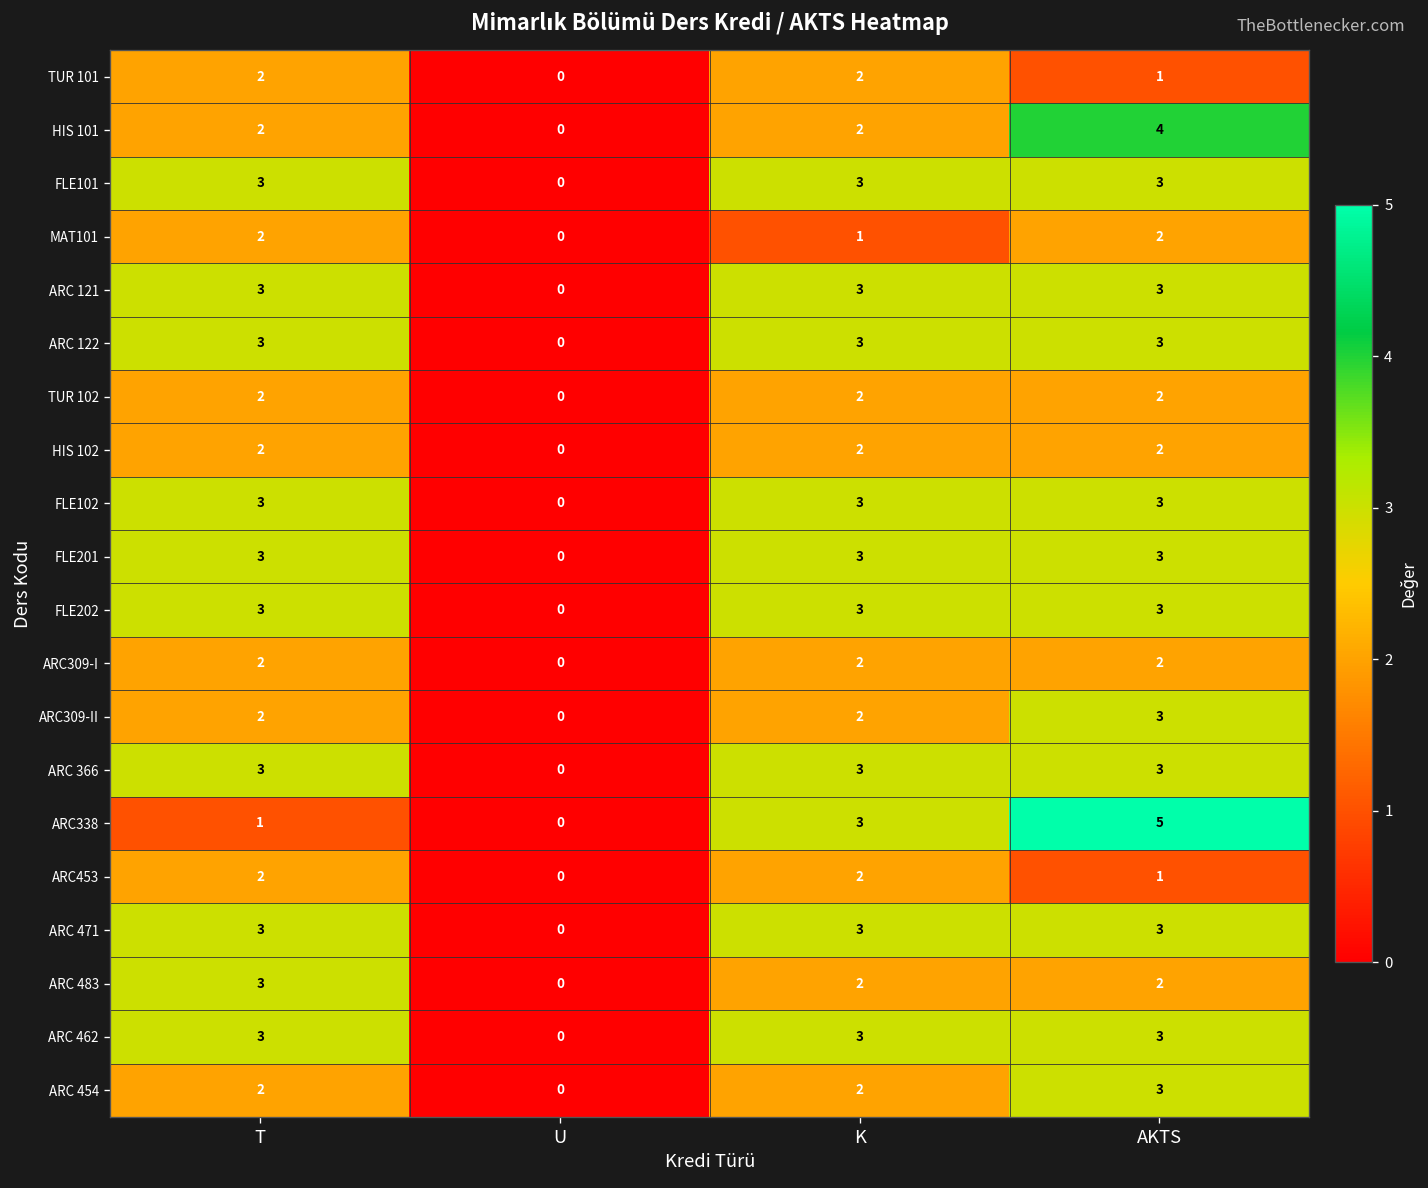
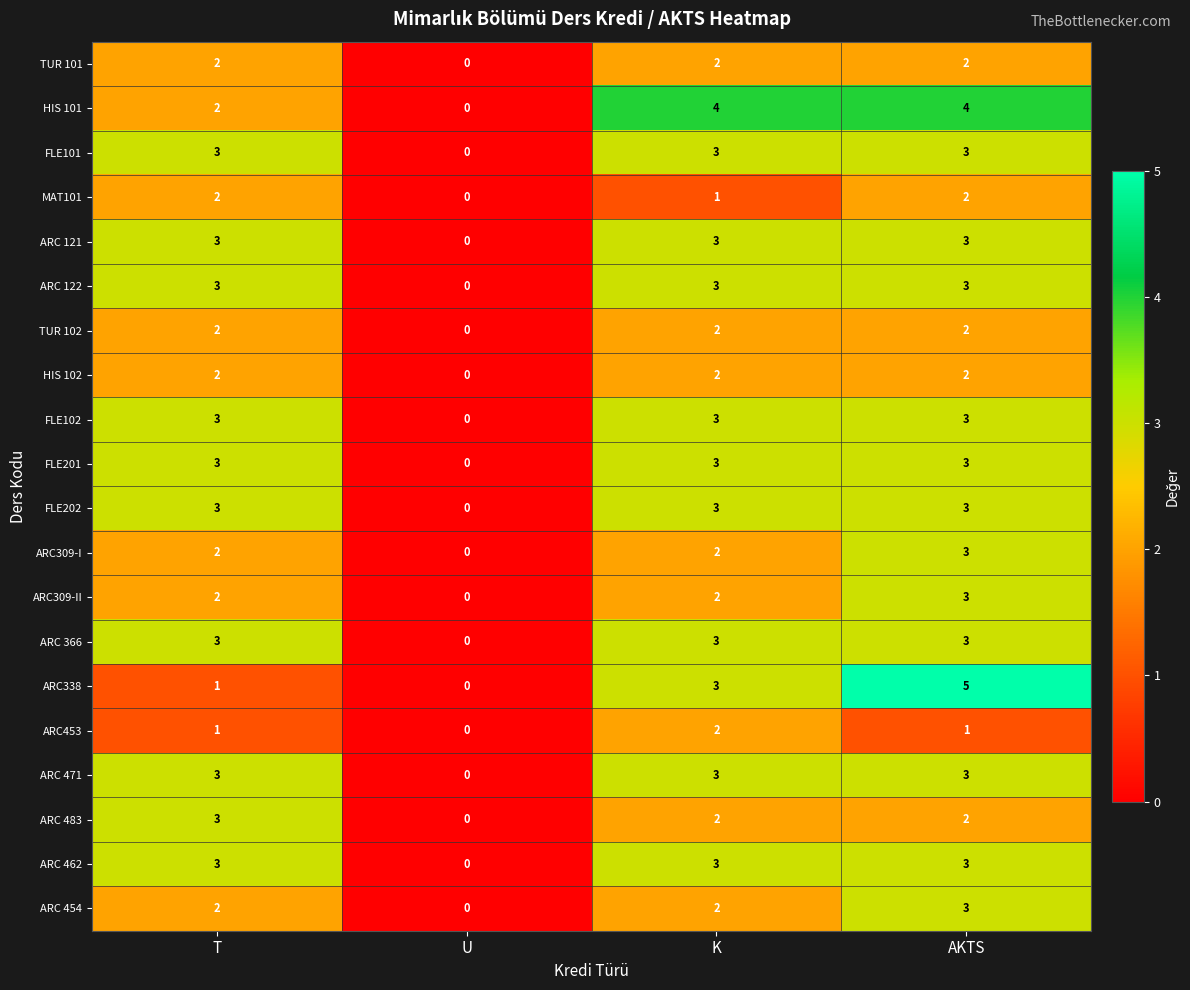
TUR 101, AKTS: 1 -> 2
HIS 101, K: 2 -> 4
ARC309-I, AKTS: 2 -> 3
ARC453, T: 2 -> 1
